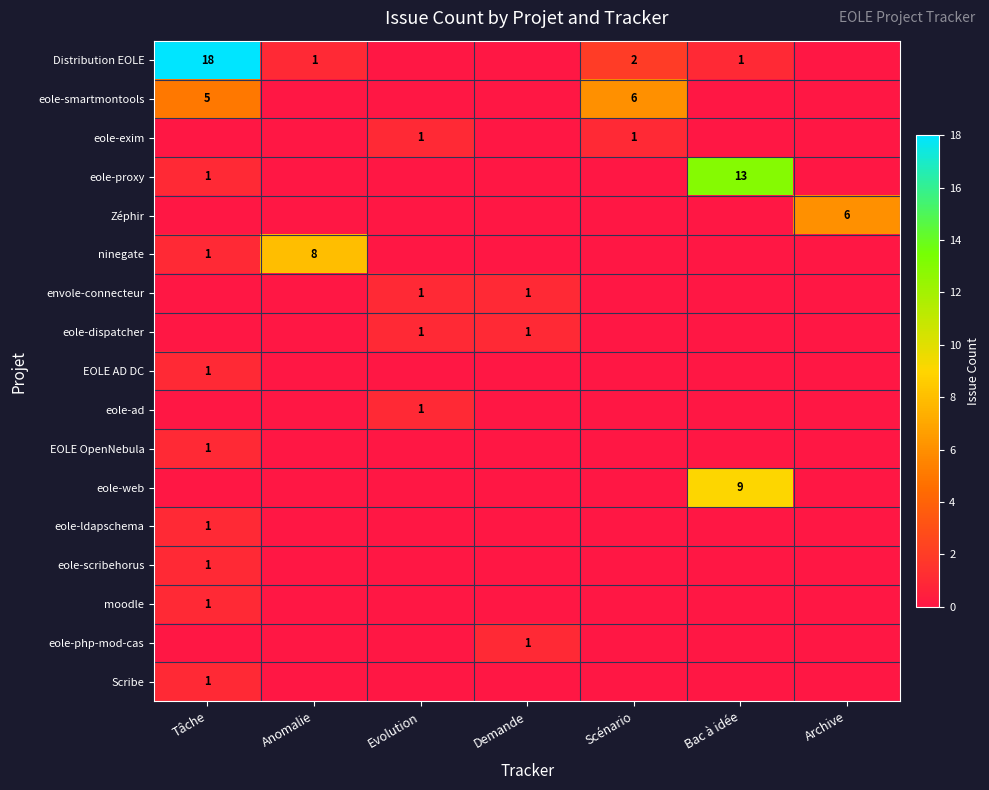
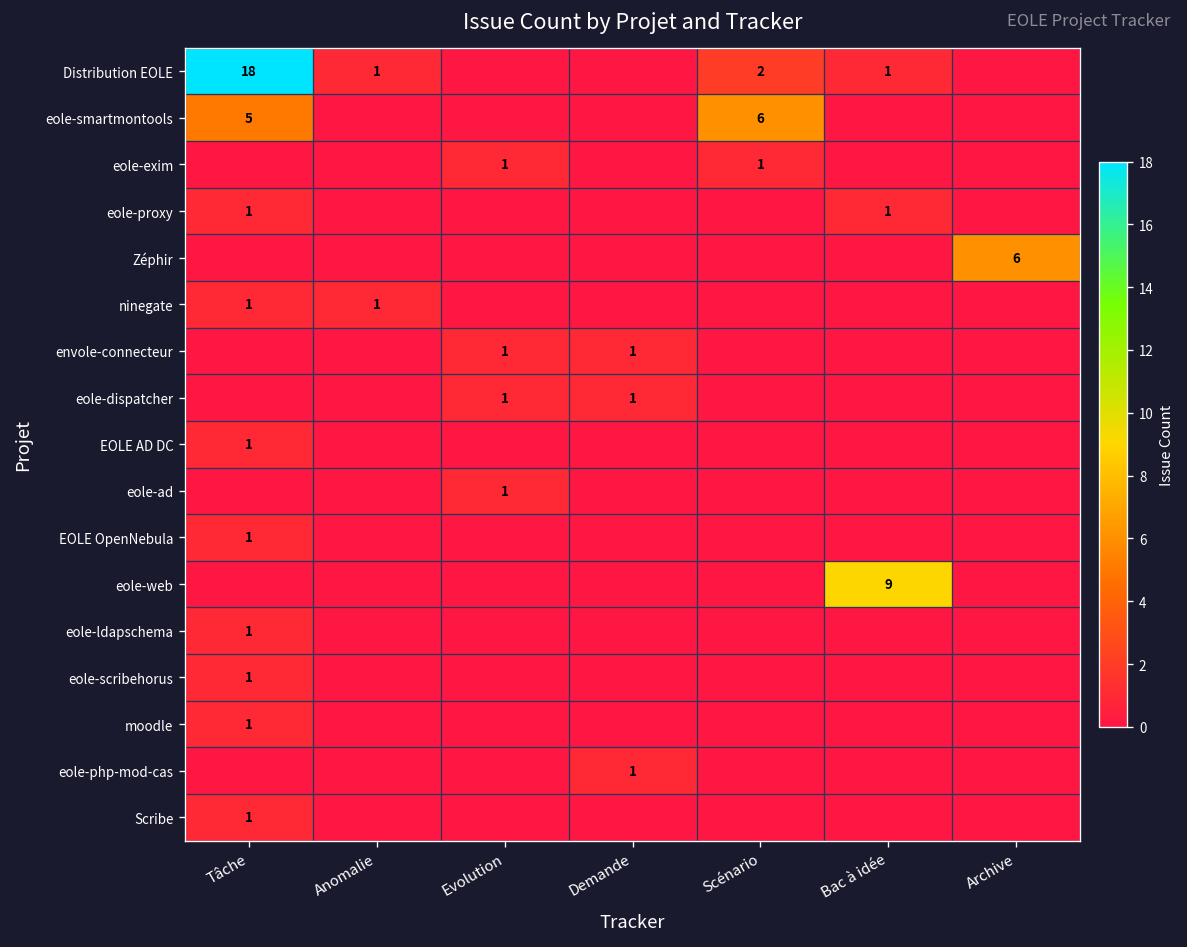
eole-proxy, Bac à idée: 13 -> 1
ninegate, Anomalie: 8 -> 1
